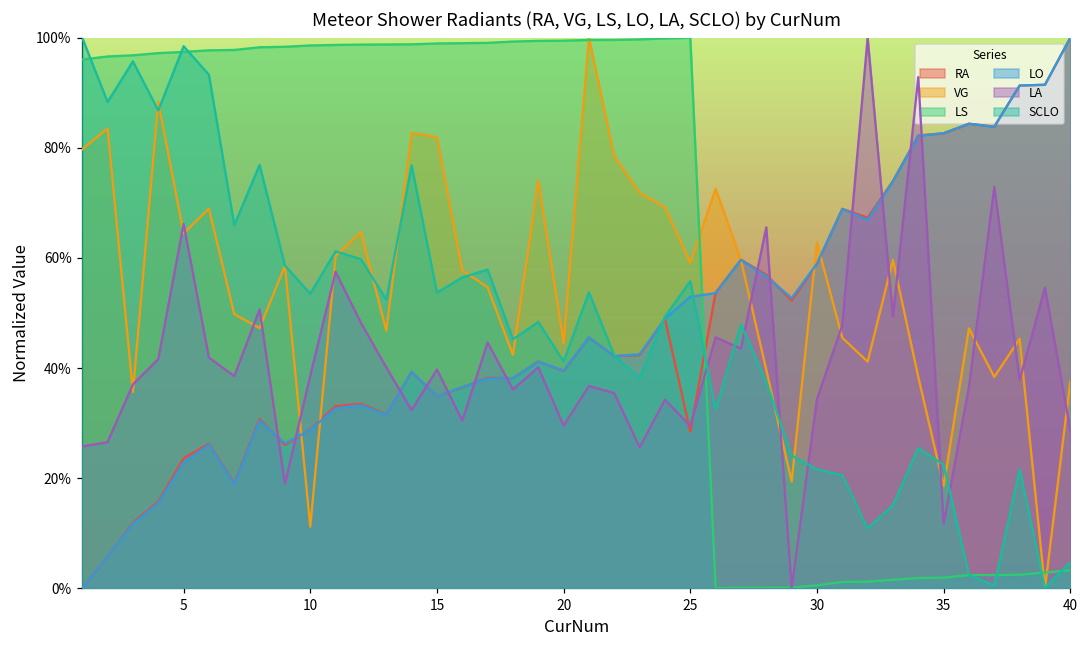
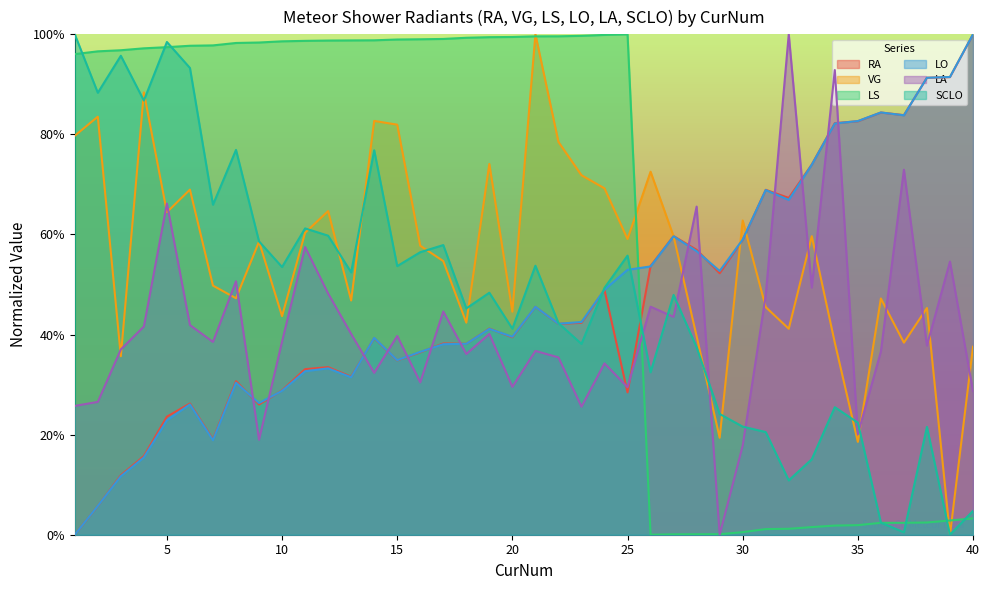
VG, 10: 11% -> 44%
LA, 30: 34% -> 18%
LA, 35: 12% -> 20%
